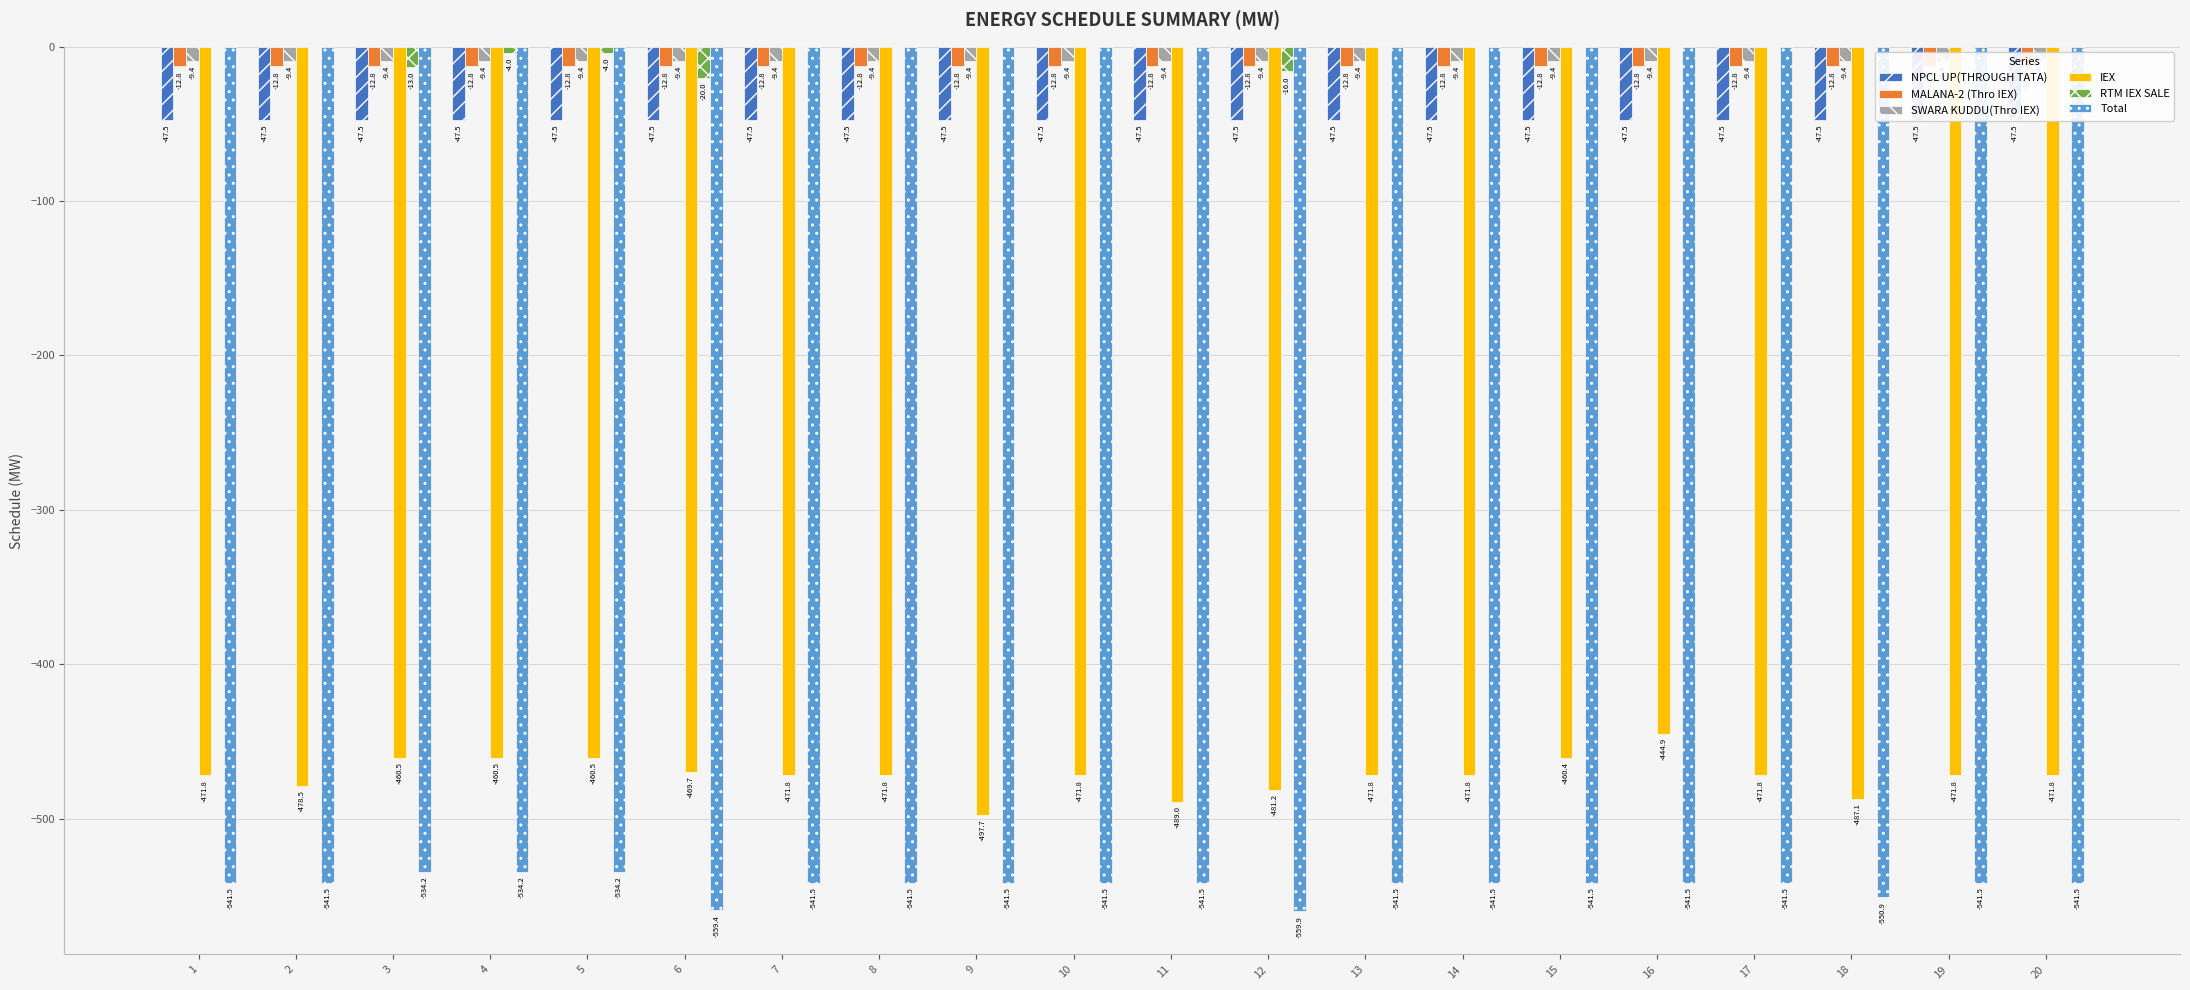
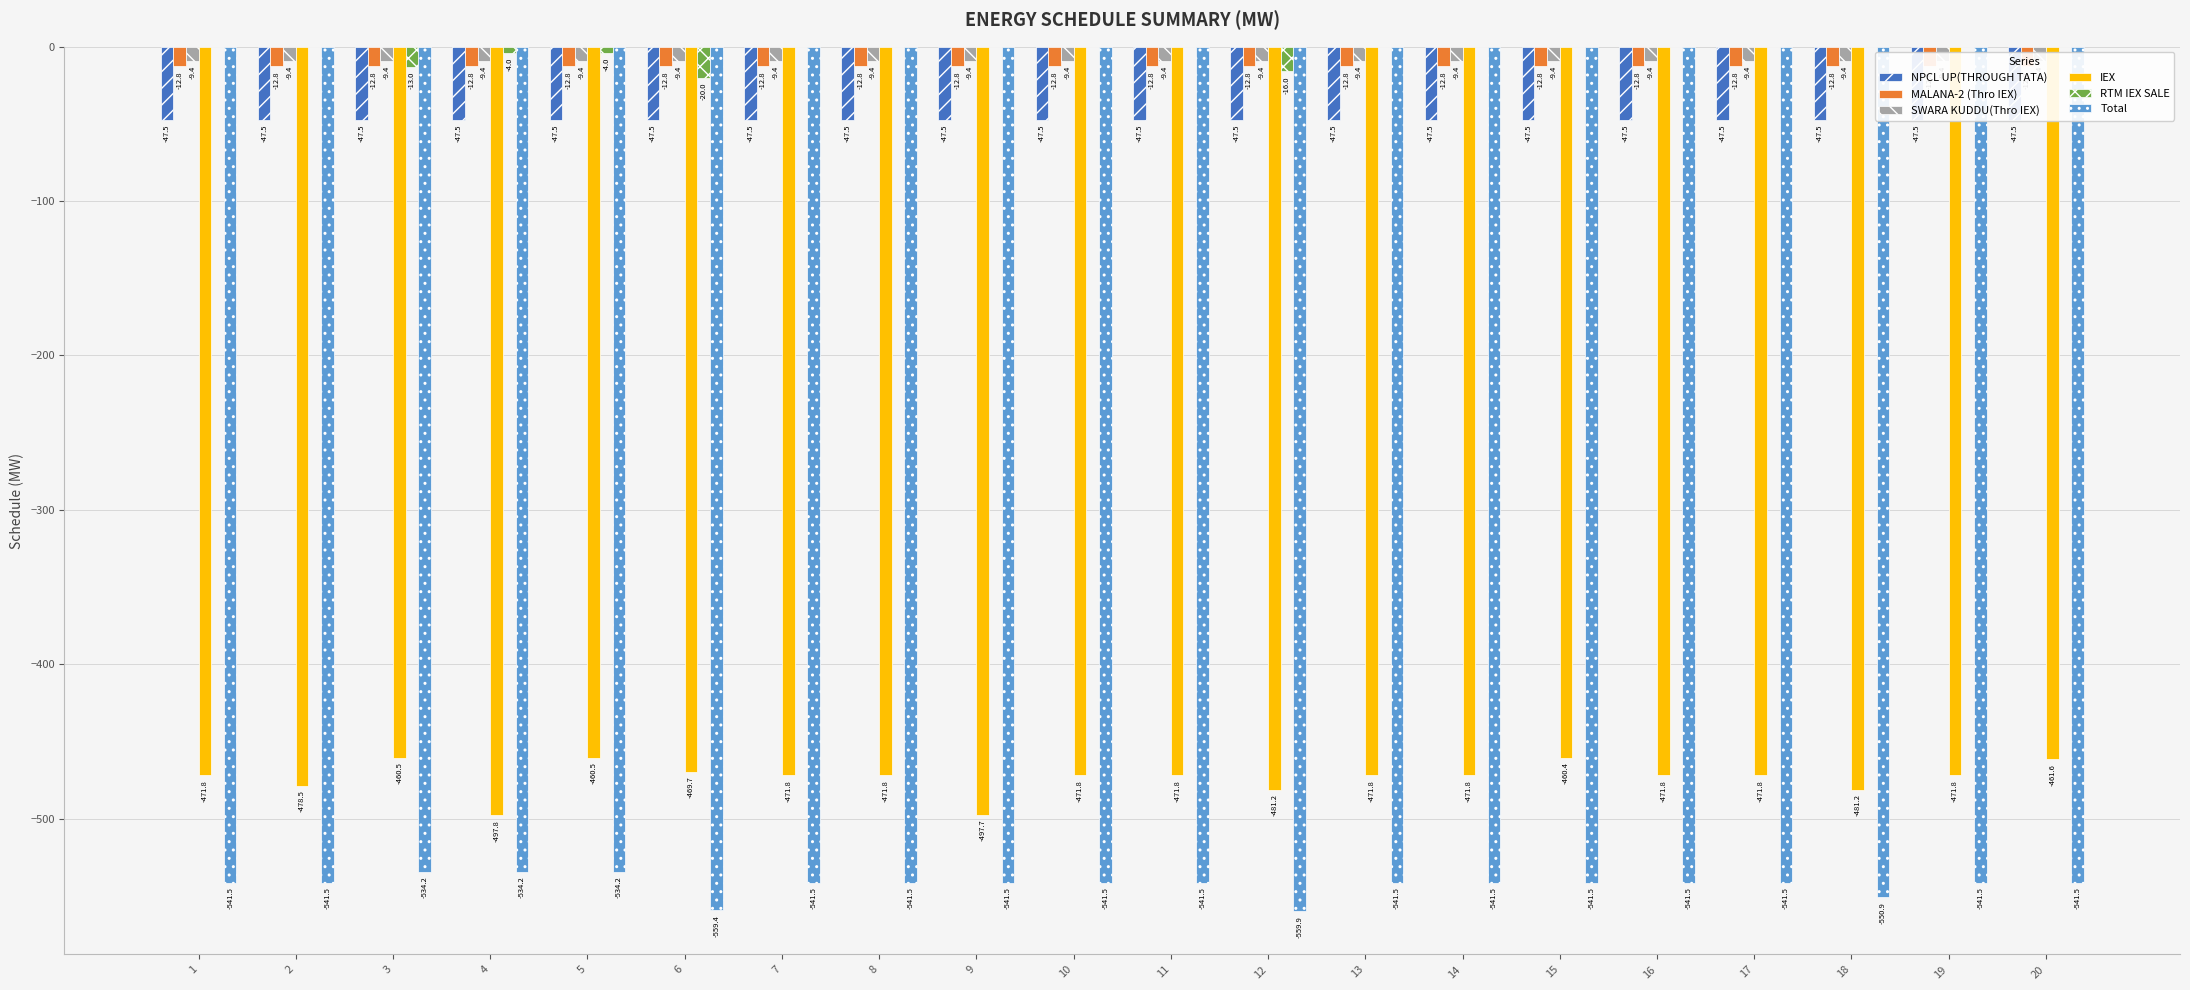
IEX, 4: -460.5 -> -497.8
IEX, 11: -489.0 -> -471.8
IEX, 16: -444.9 -> -471.8
IEX, 18: -487.1 -> -481.2
IEX, 20: -471.8 -> -461.6
